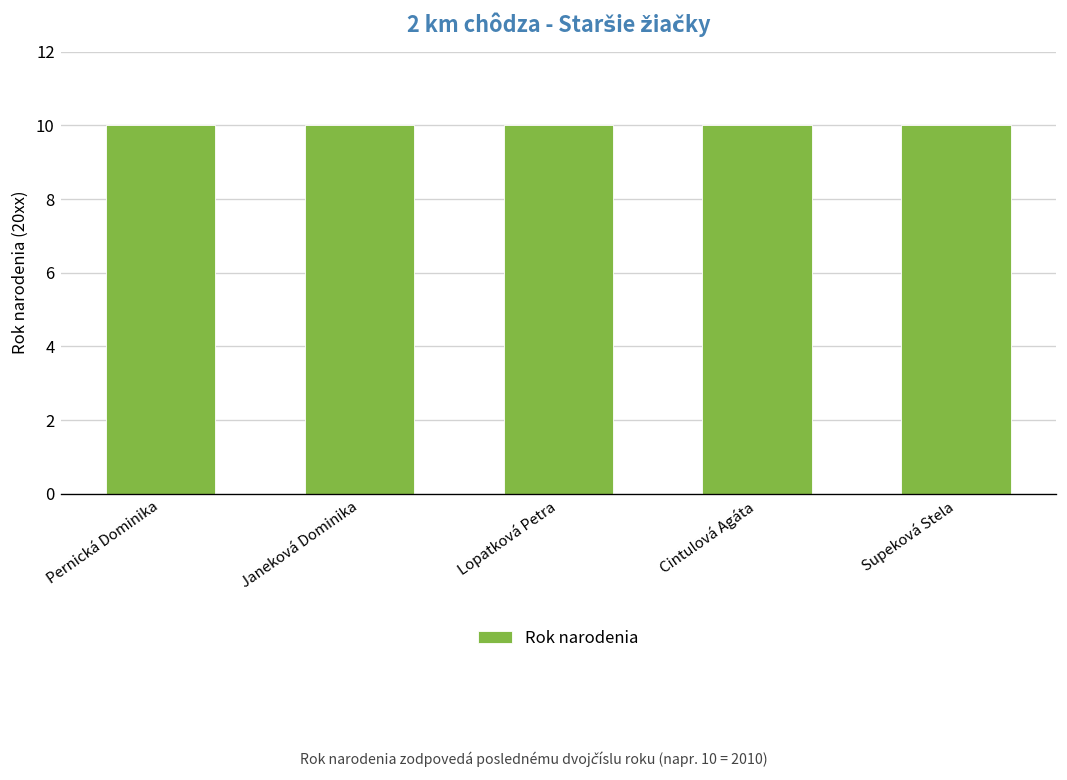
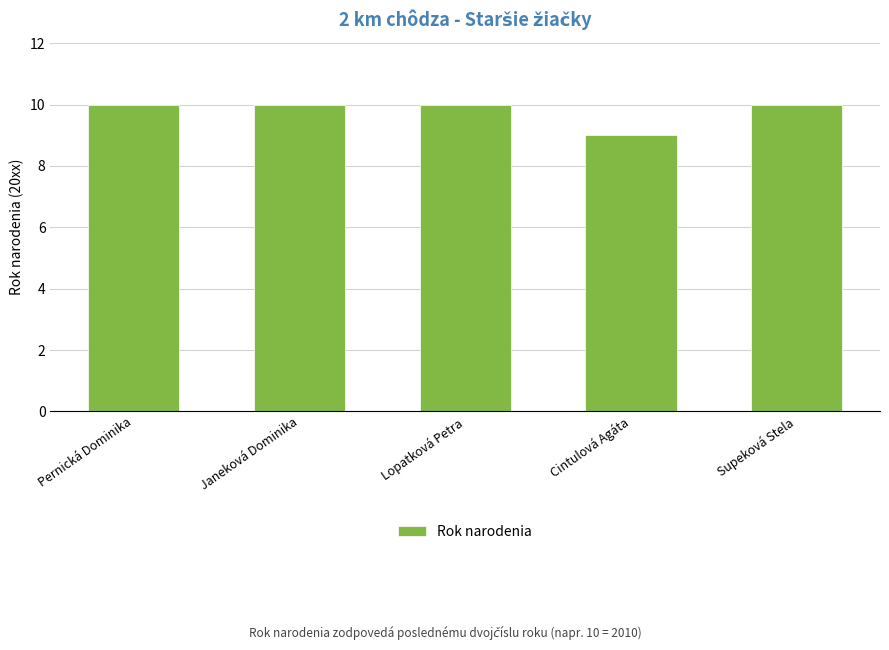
Cintulová Agáta: 10 -> 9
